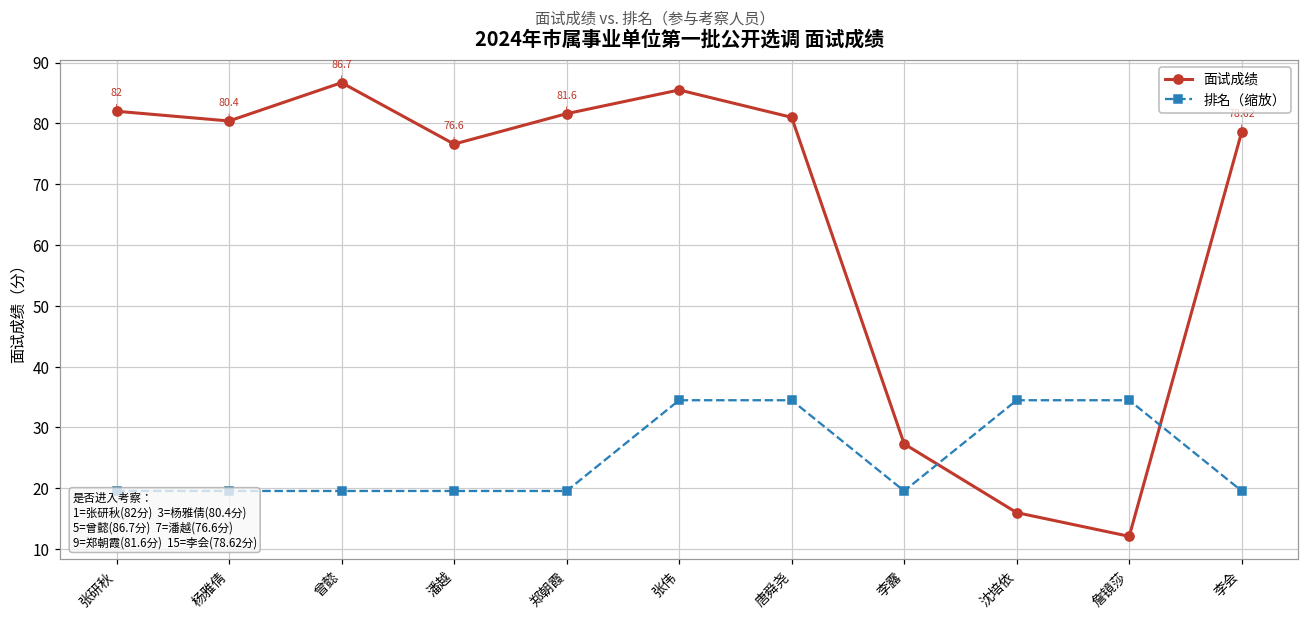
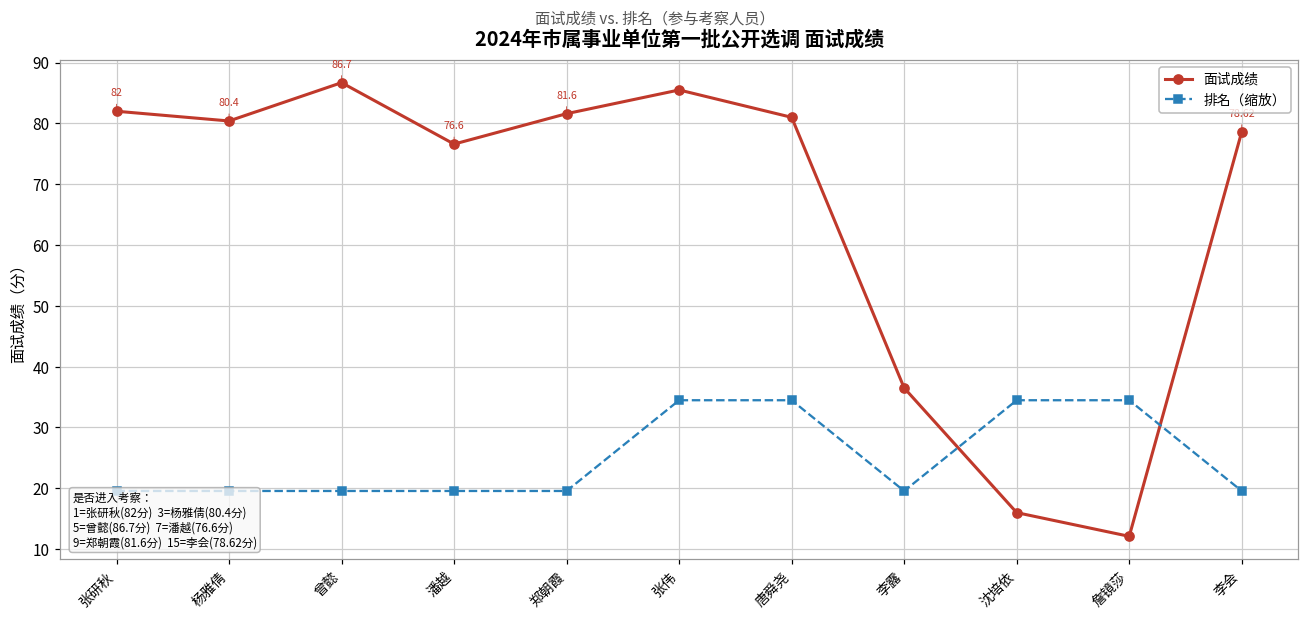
面试成绩, 李露: 27 -> 37
